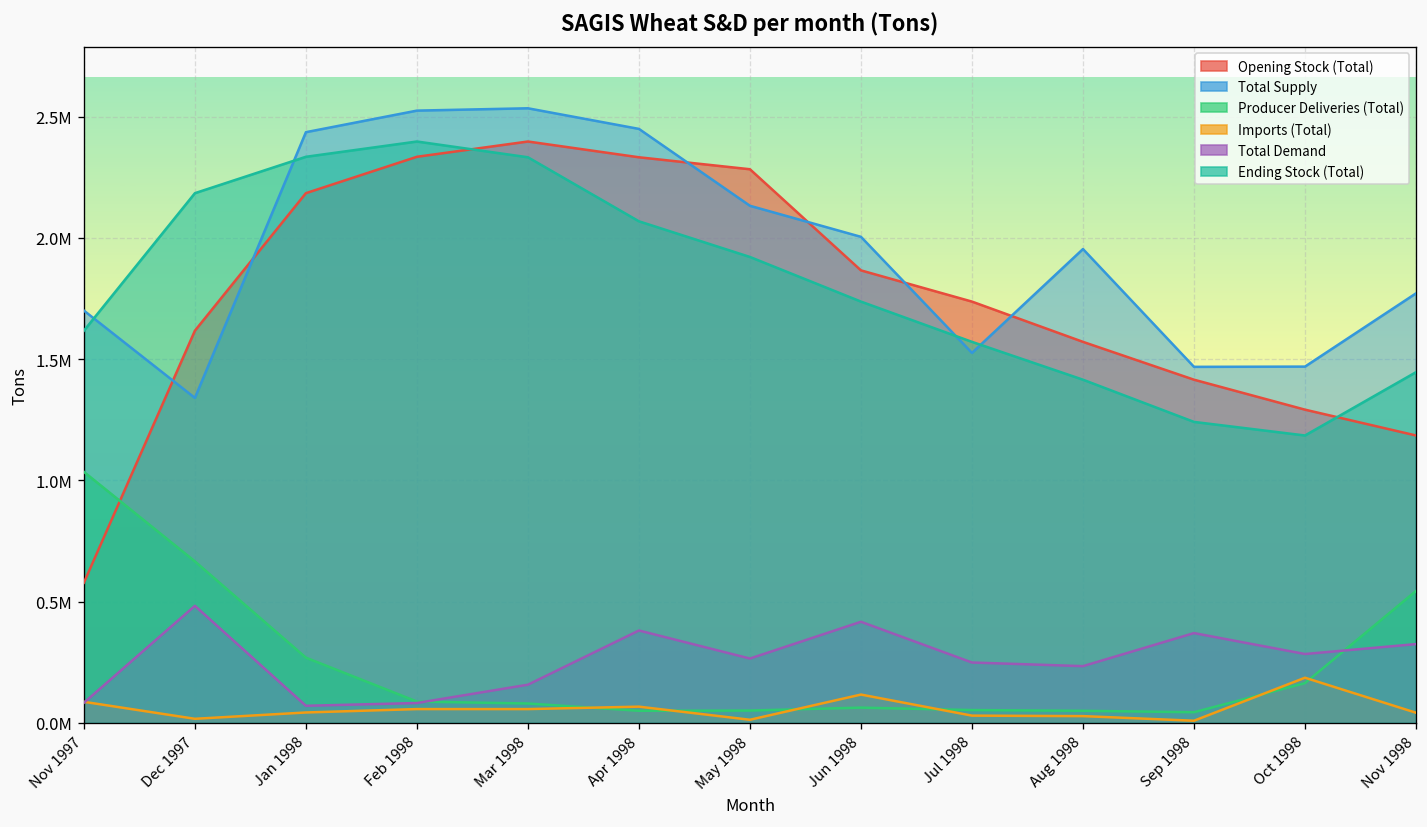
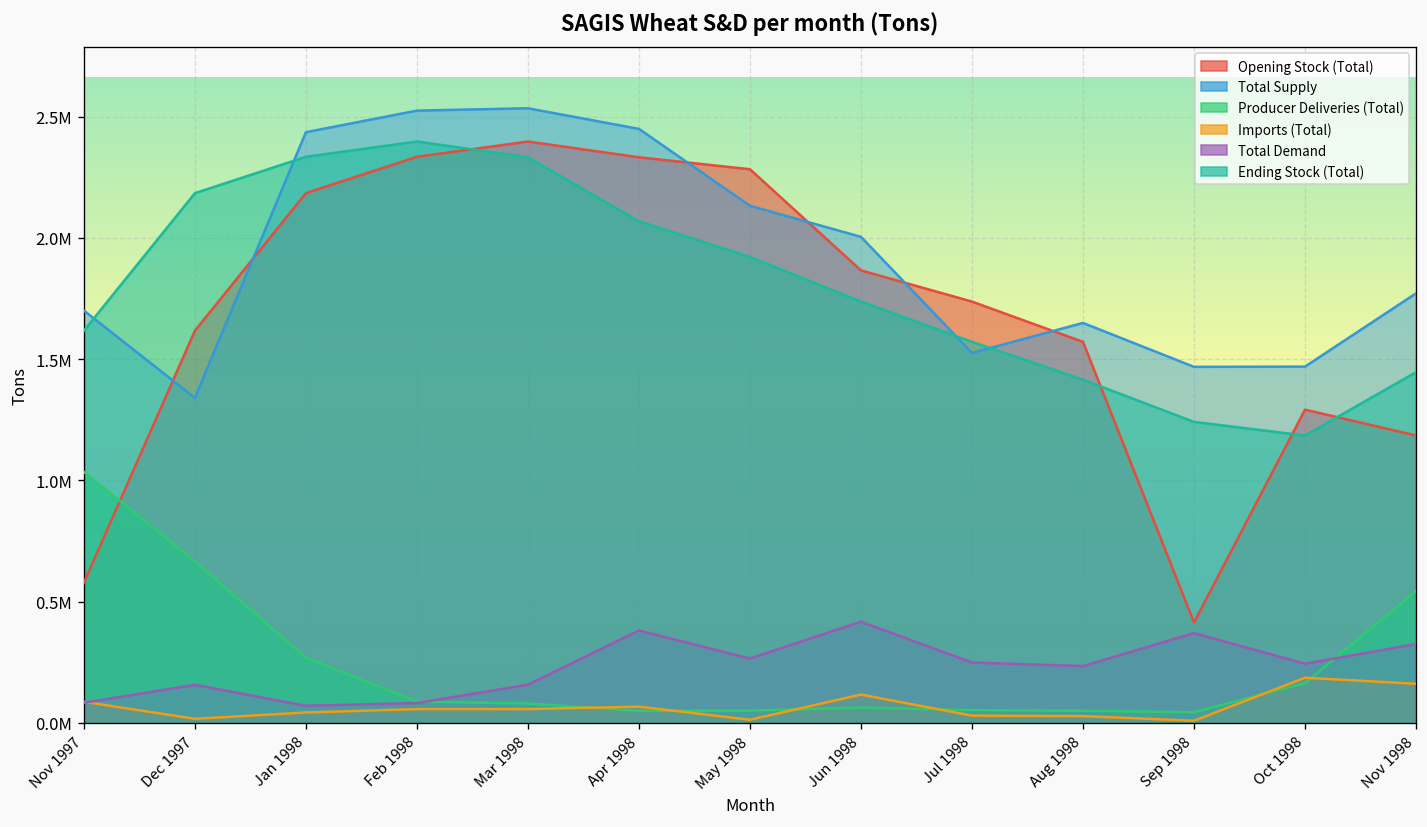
Total Demand, Dec 1997: 480000 -> 160000
Total Supply, Aug 1998: 1950000 -> 1650000
Opening Stock (Total), Sep 1998: 1420000 -> 410000
Total Demand, Oct 1998: 280000 -> 240000
Imports (Total), Nov 1998: 40000 -> 160000
